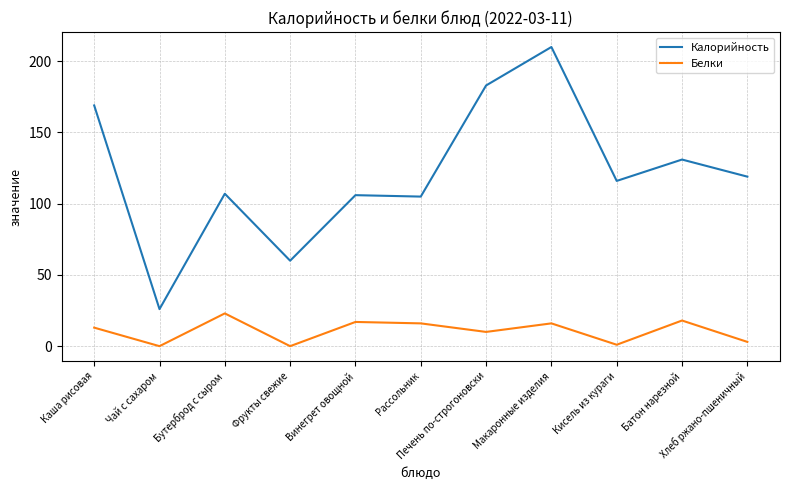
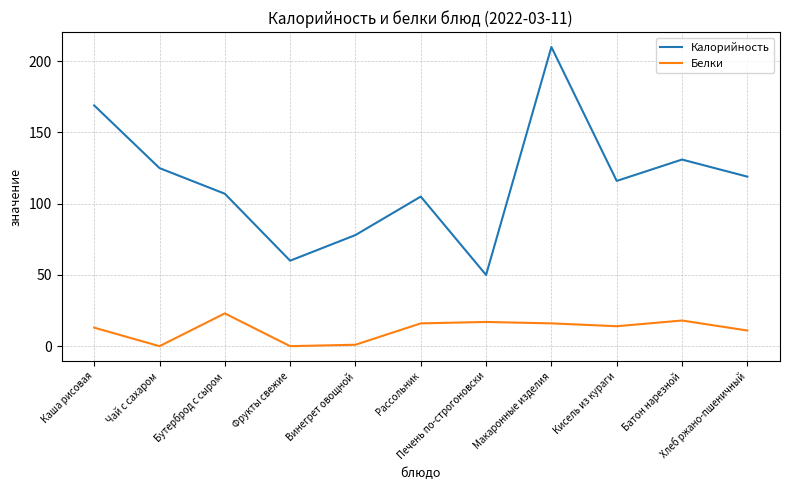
Калорийность, Чай с сахаром: 26 -> 125
Калорийность, Винегрет овощной: 106 -> 78
Белки, Винегрет овощной: 17 -> 1
Калорийность, Печень по-строгоновски: 183 -> 50
Белки, Печень по-строгоновски: 10 -> 17
Белки, Кисель из кураги: 1 -> 14
Белки, Хлеб ржано-пшеничный: 3 -> 11
